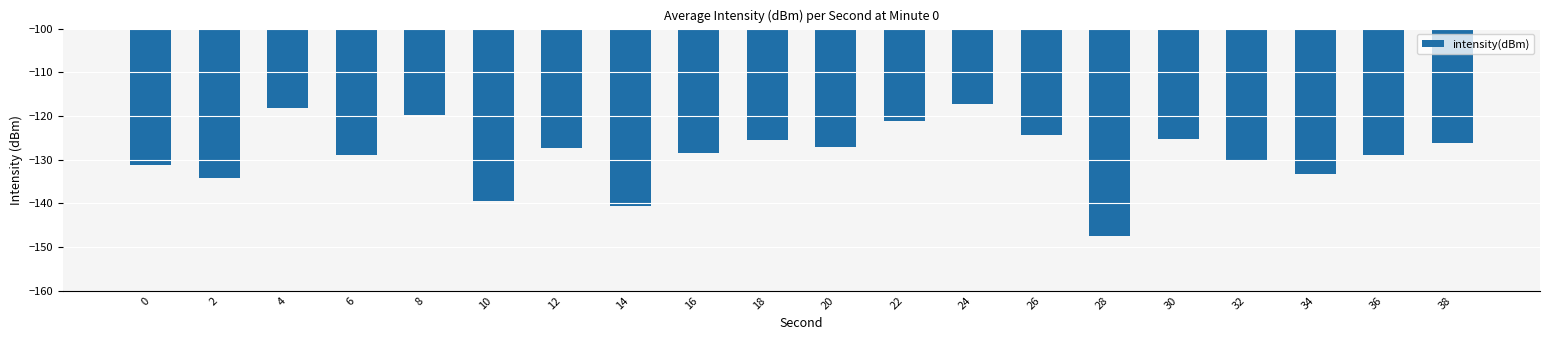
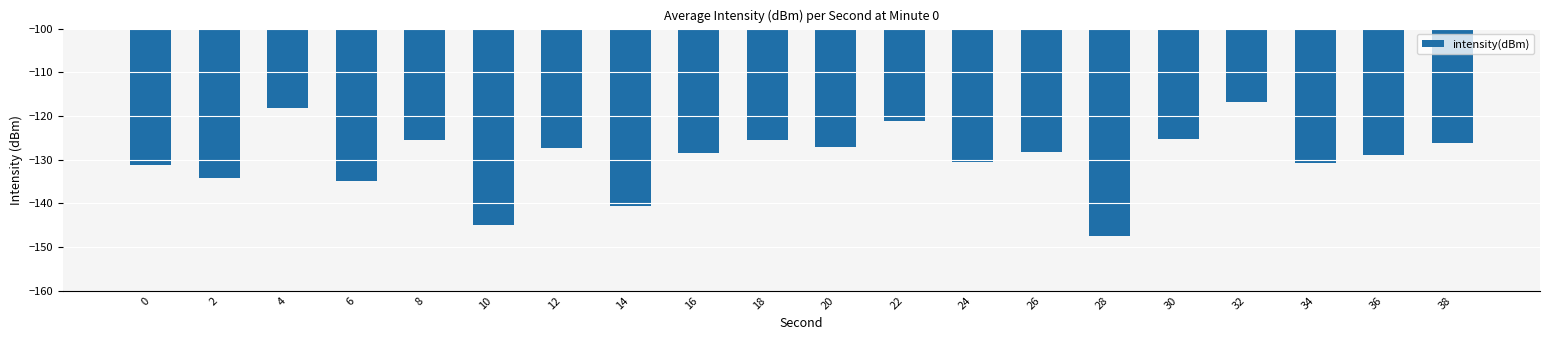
6: -129 -> -135
8: -120 -> -126
10: -139 -> -145
24: -117 -> -130
26: -124 -> -128
32: -130 -> -117
34: -133 -> -131
